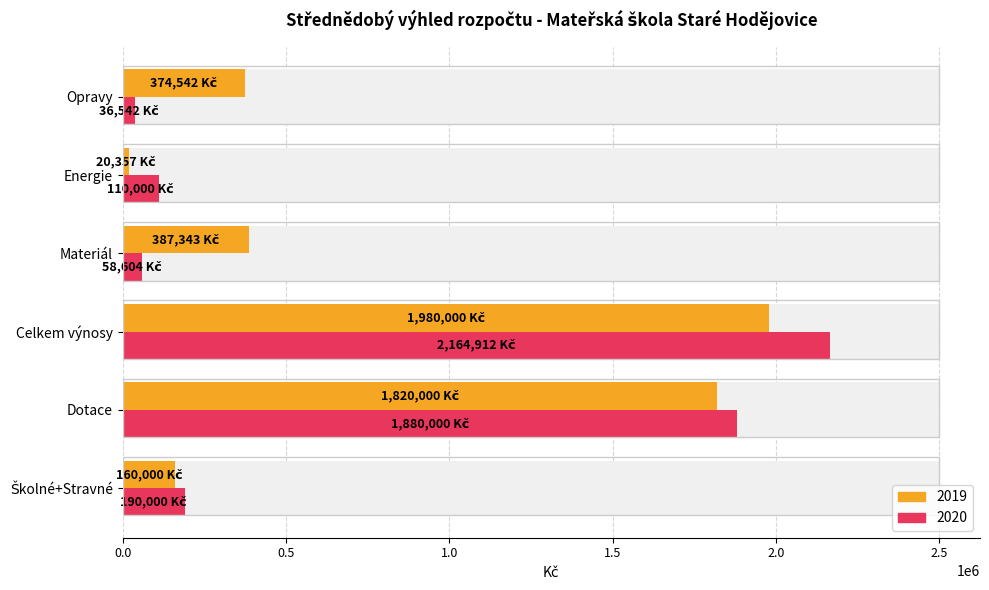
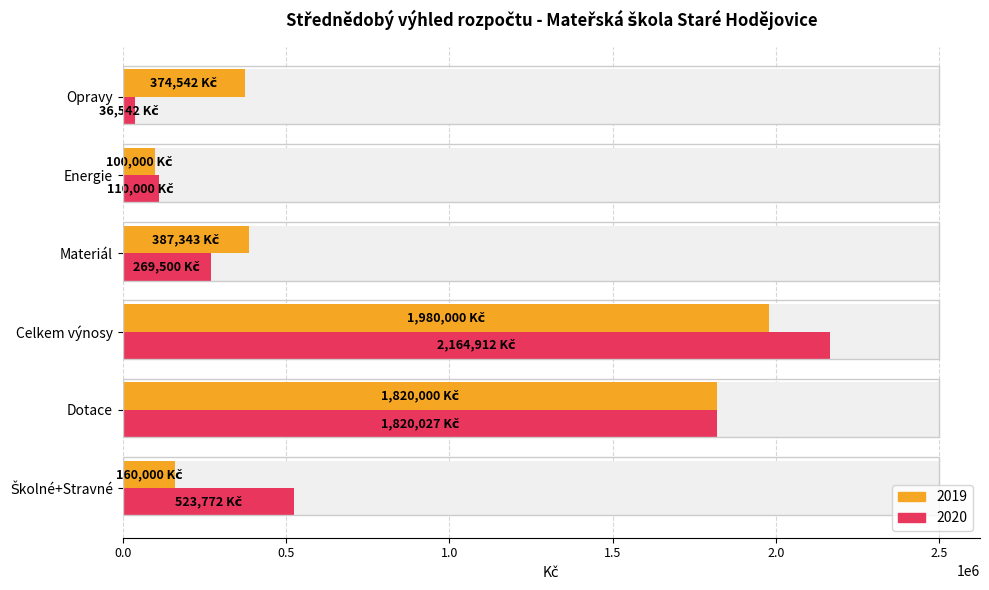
2019, Energie: 20,357 -> 100,000
2020, Materiál: 58,604 -> 269,500
2020, Dotace: 1,880,000 -> 1,820,027
2020, Školné+Stravné: 190,000 -> 523,772
